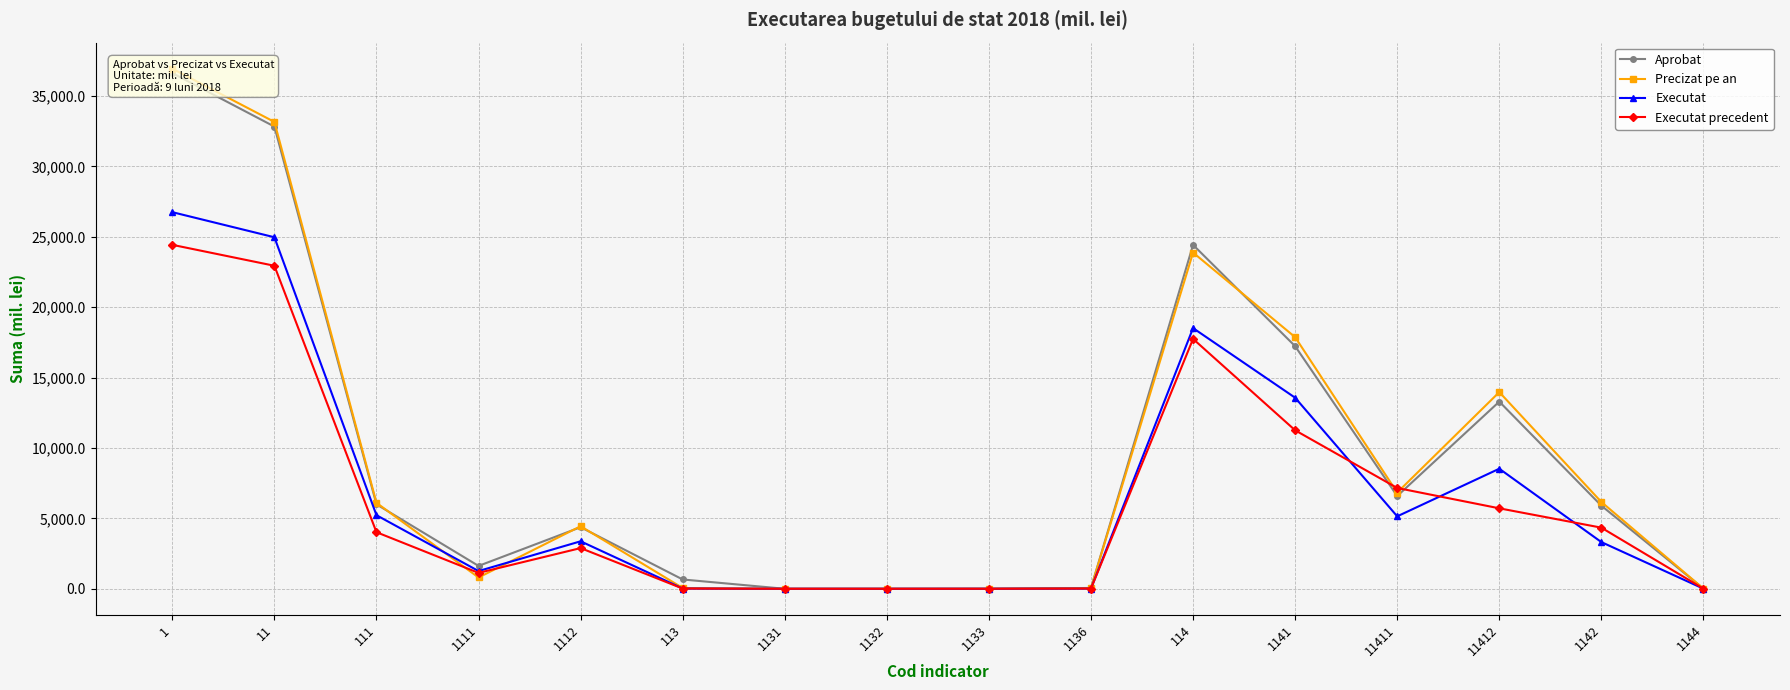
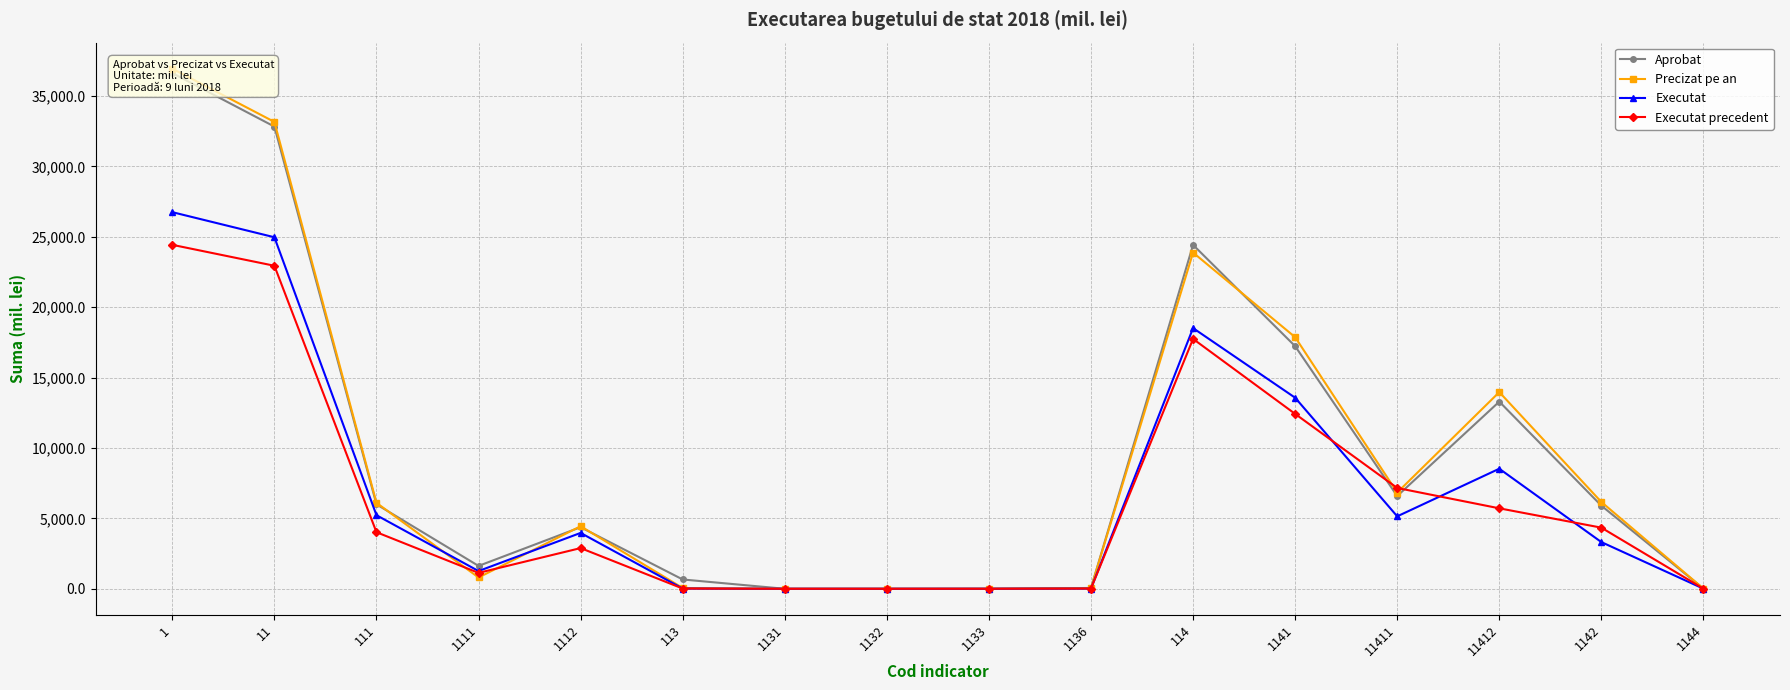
Executat, 1112: 3,400 -> 4,000
Executat precedent, 1141: 11,300 -> 12,400
